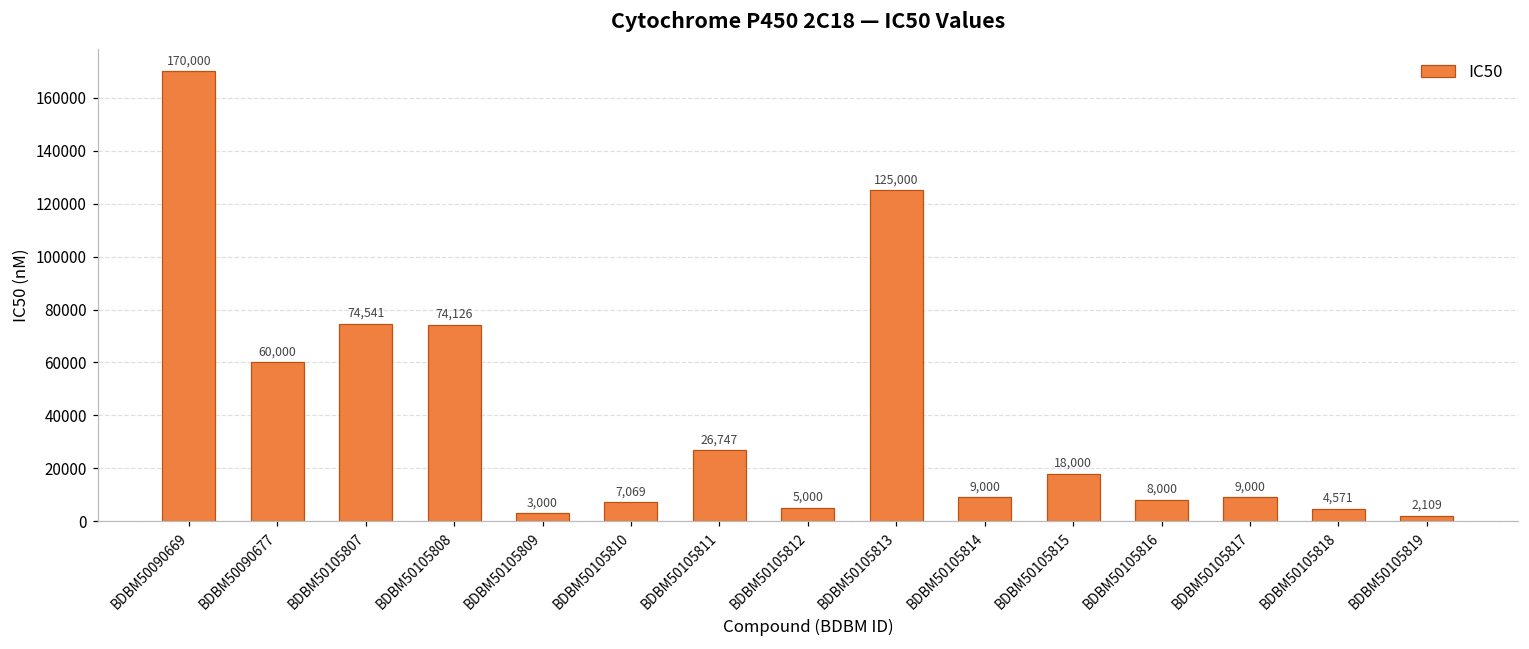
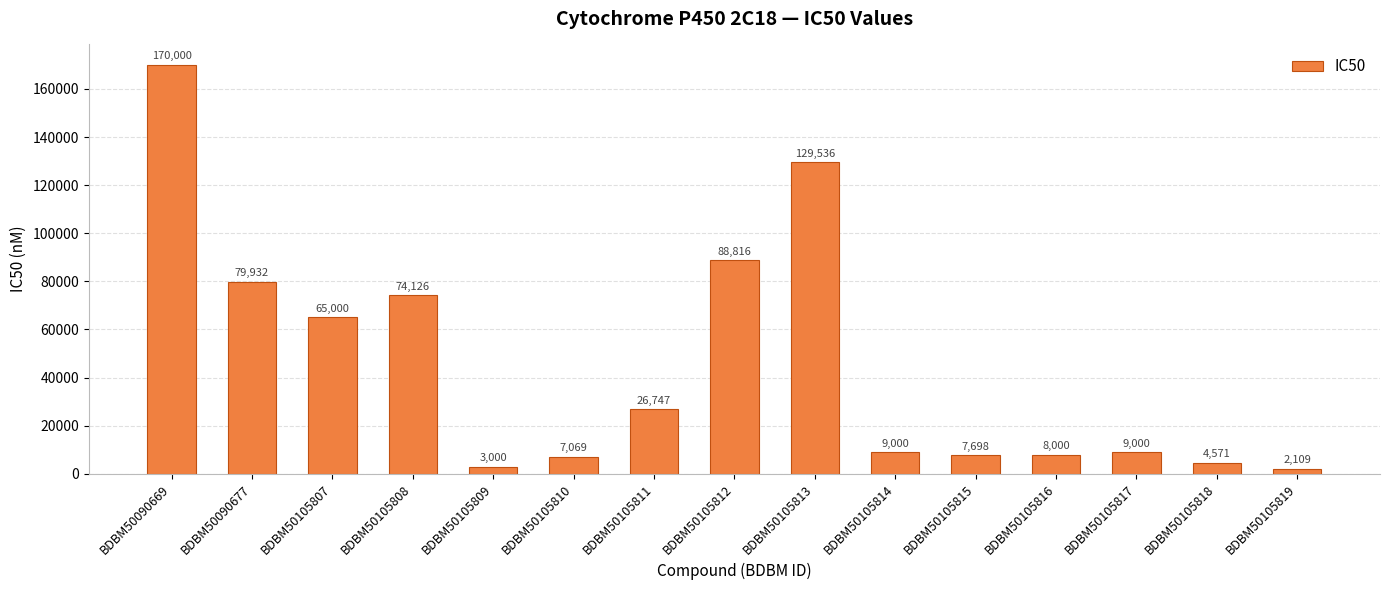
BDBM50090677: 60,000 -> 79,932
BDBM50105807: 74,541 -> 65,000
BDBM50105812: 5,000 -> 88,816
BDBM50105813: 125,000 -> 129,536
BDBM50105815: 18,000 -> 7,698
